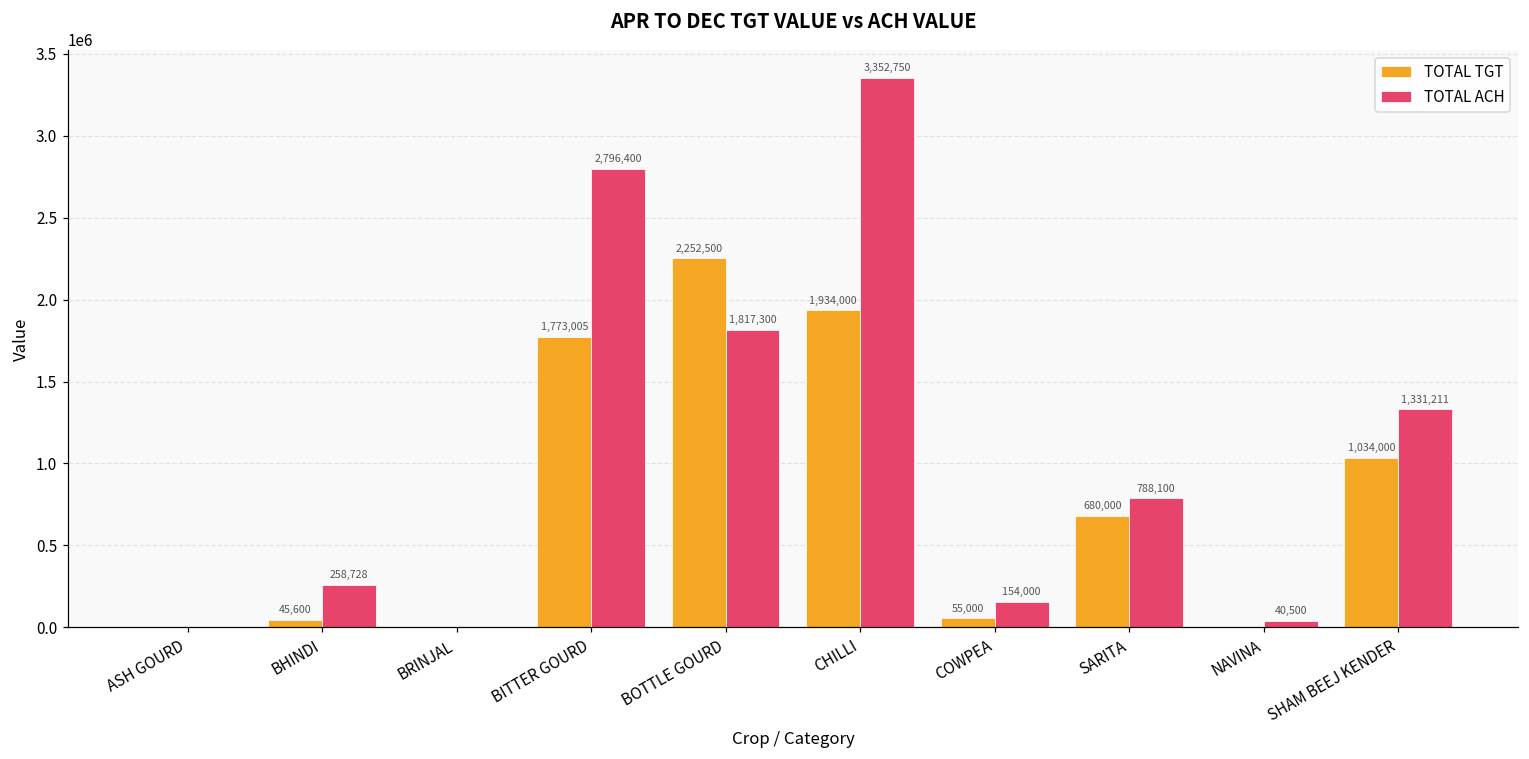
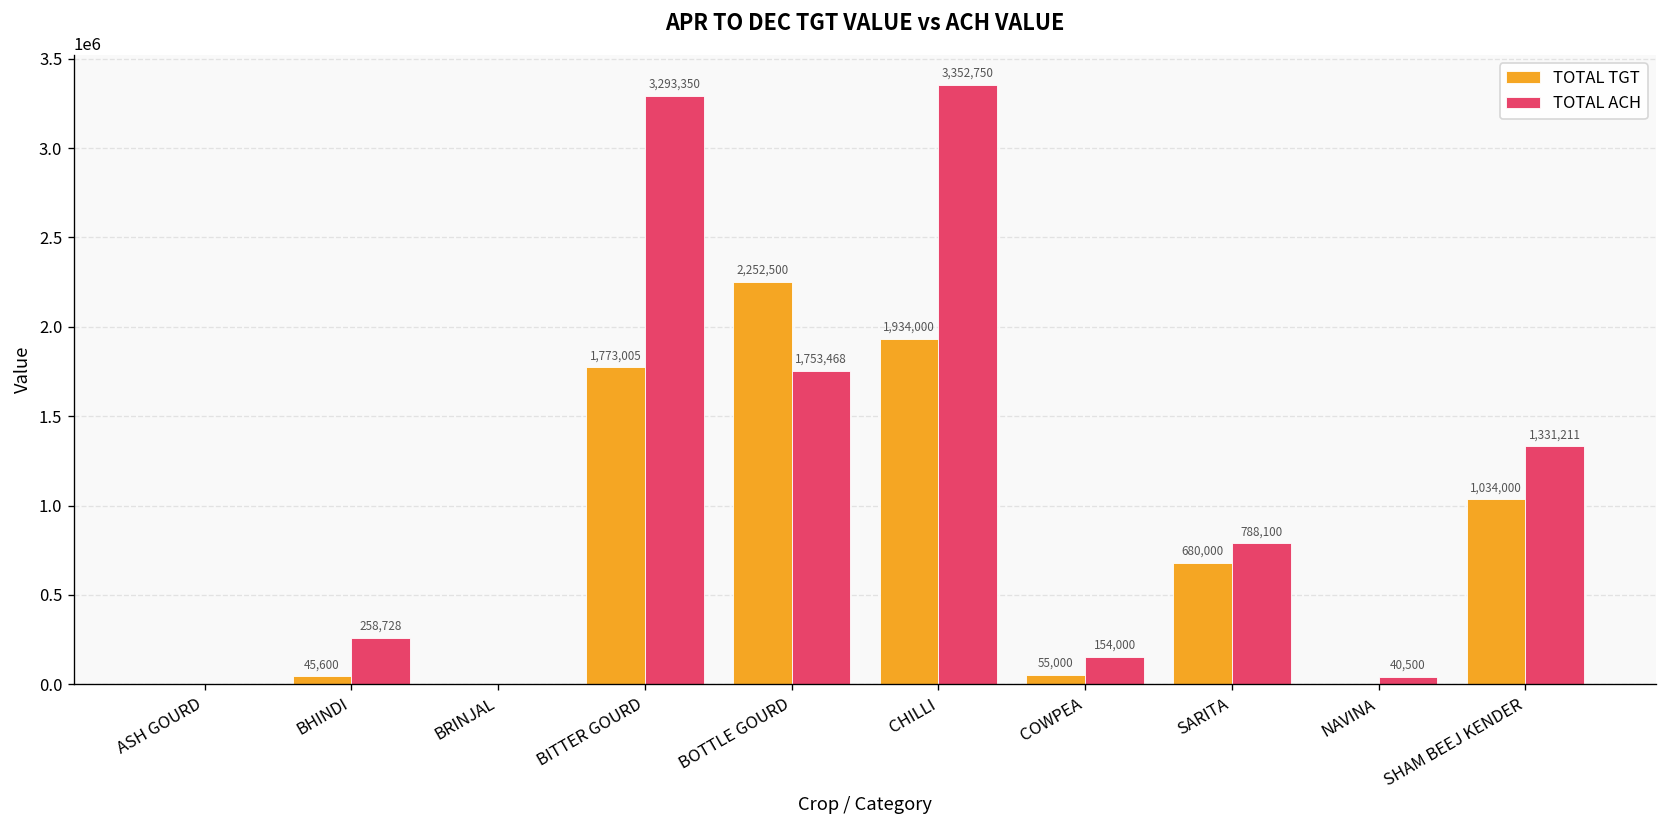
TOTAL ACH, BITTER GOURD: 2,796,400 -> 3,293,350
TOTAL ACH, BOTTLE GOURD: 1,817,300 -> 1,753,468
